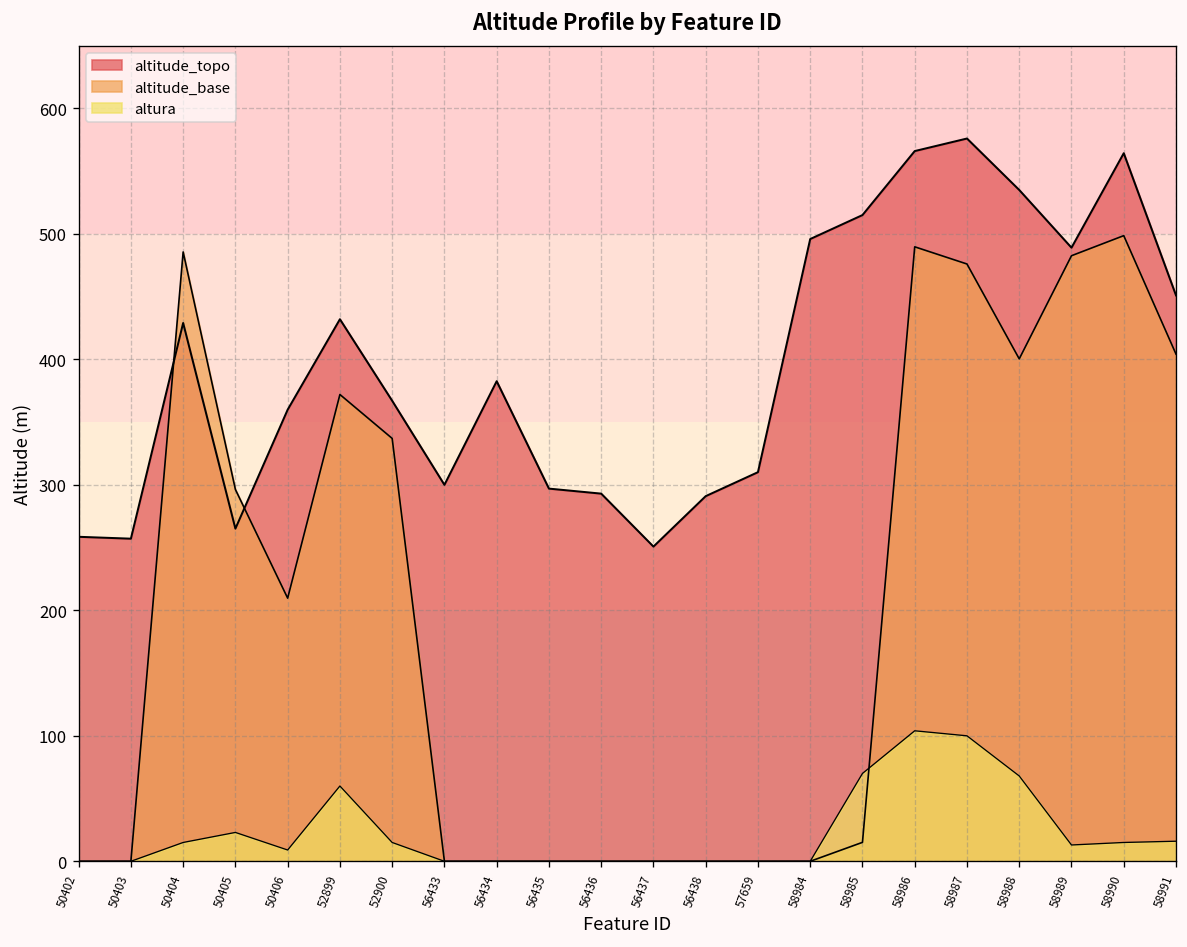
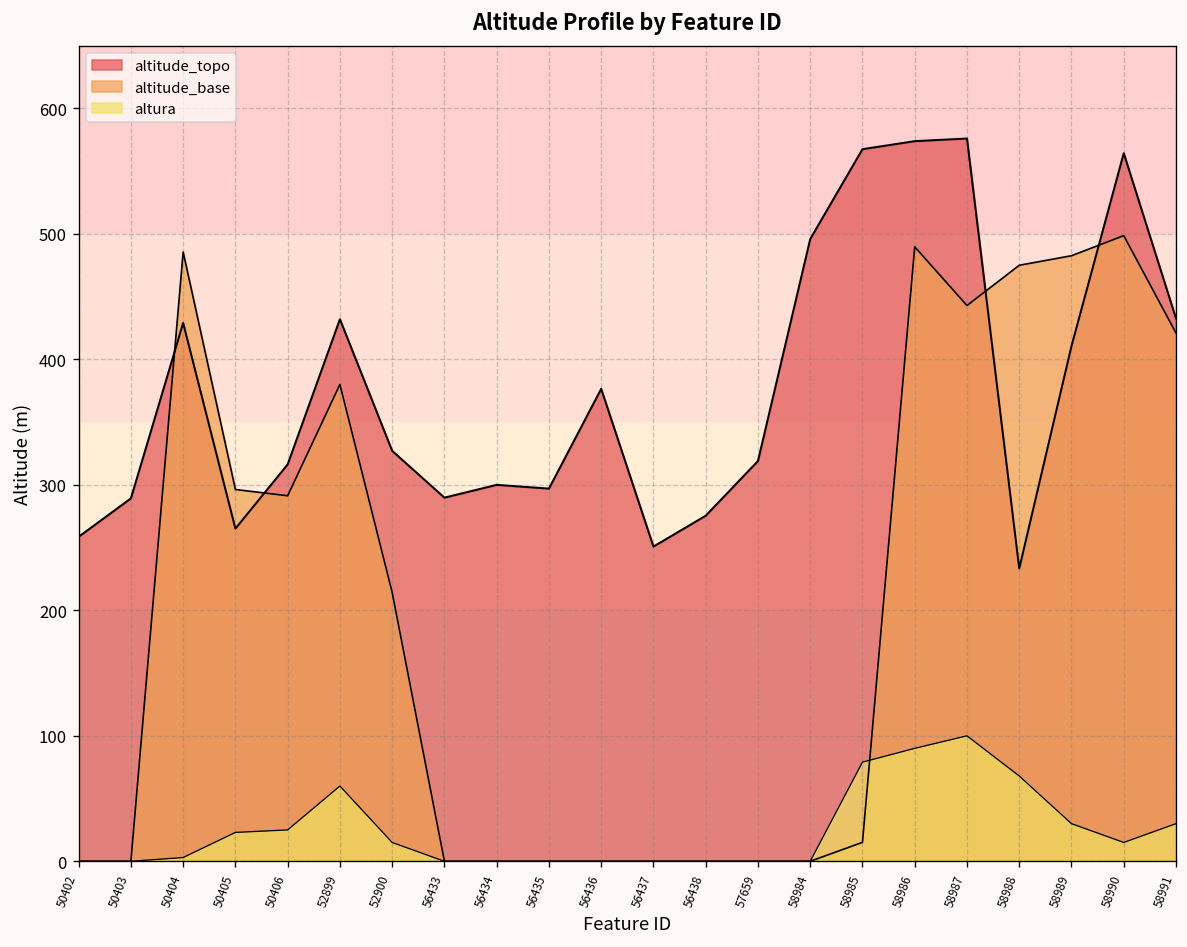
altitude_topo, 50403: 257 -> 289
altura, 50404: 15 -> 3
altitude_topo, 50406: 360 -> 316
altitude_base, 50406: 210 -> 291
altura, 50406: 9 -> 25
altitude_base, 52899: 372 -> 380
altitude_topo, 52900: 367 -> 327
altitude_base, 52900: 337 -> 214
altitude_topo, 56433: 300 -> 290
altitude_topo, 56434: 383 -> 300
altitude_topo, 56436: 293 -> 377
altitude_topo, 56438: 291 -> 275
altitude_topo, 57659: 310 -> 319
altitude_topo, 58985: 515 -> 568
altura, 58985: 70 -> 79
altitude_topo, 58986: 566 -> 574
altura, 58986: 104 -> 90
altitude_base, 58987: 476 -> 443
altitude_topo, 58988: 535 -> 233
altitude_base, 58988: 400 -> 475
altitude_topo, 58989: 489 -> 411
altura, 58989: 13 -> 30
altitude_topo, 58991: 451 -> 433
altitude_base, 58991: 404 -> 421
altura, 58991: 16 -> 30
